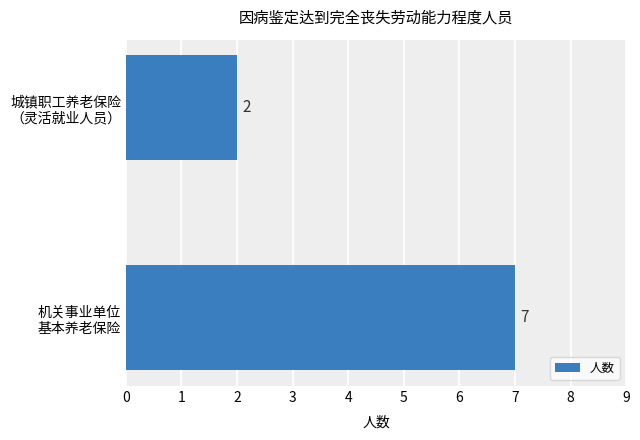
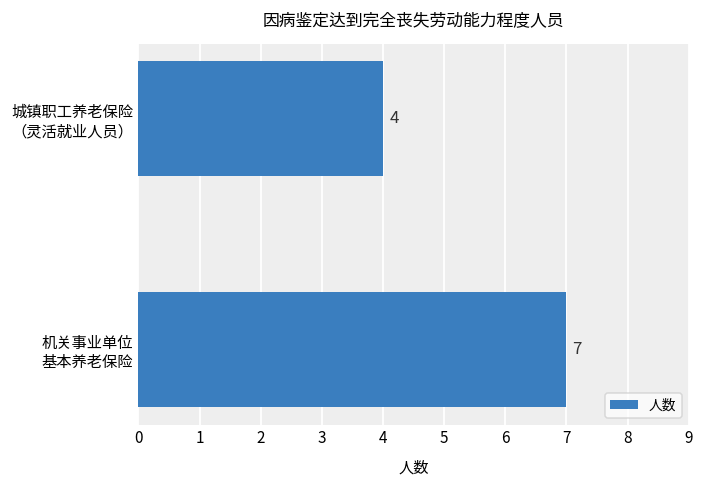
城镇职工养老保险 （灵活就业人员）: 2 -> 4
